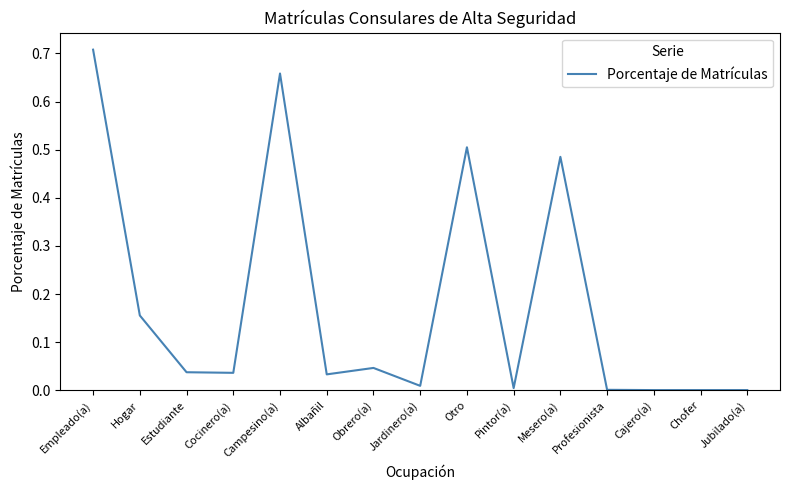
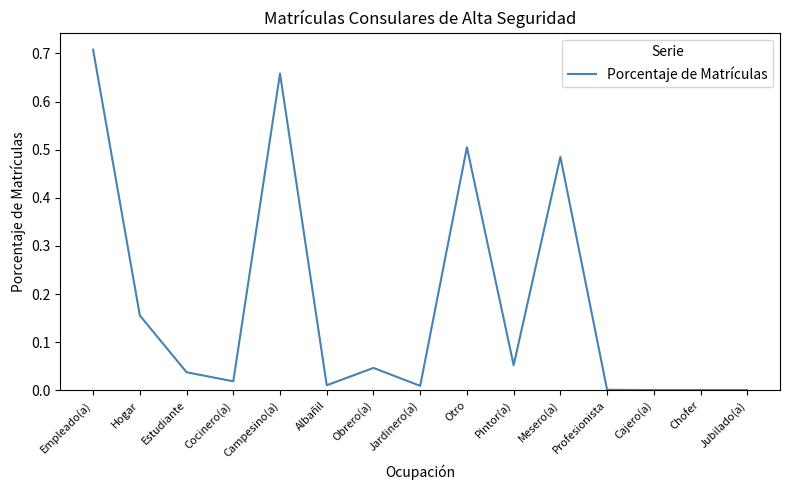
Cocinero(a): 0.04 -> 0.02
Albañil: 0.03 -> 0.01
Pintor(a): 0.00 -> 0.05
